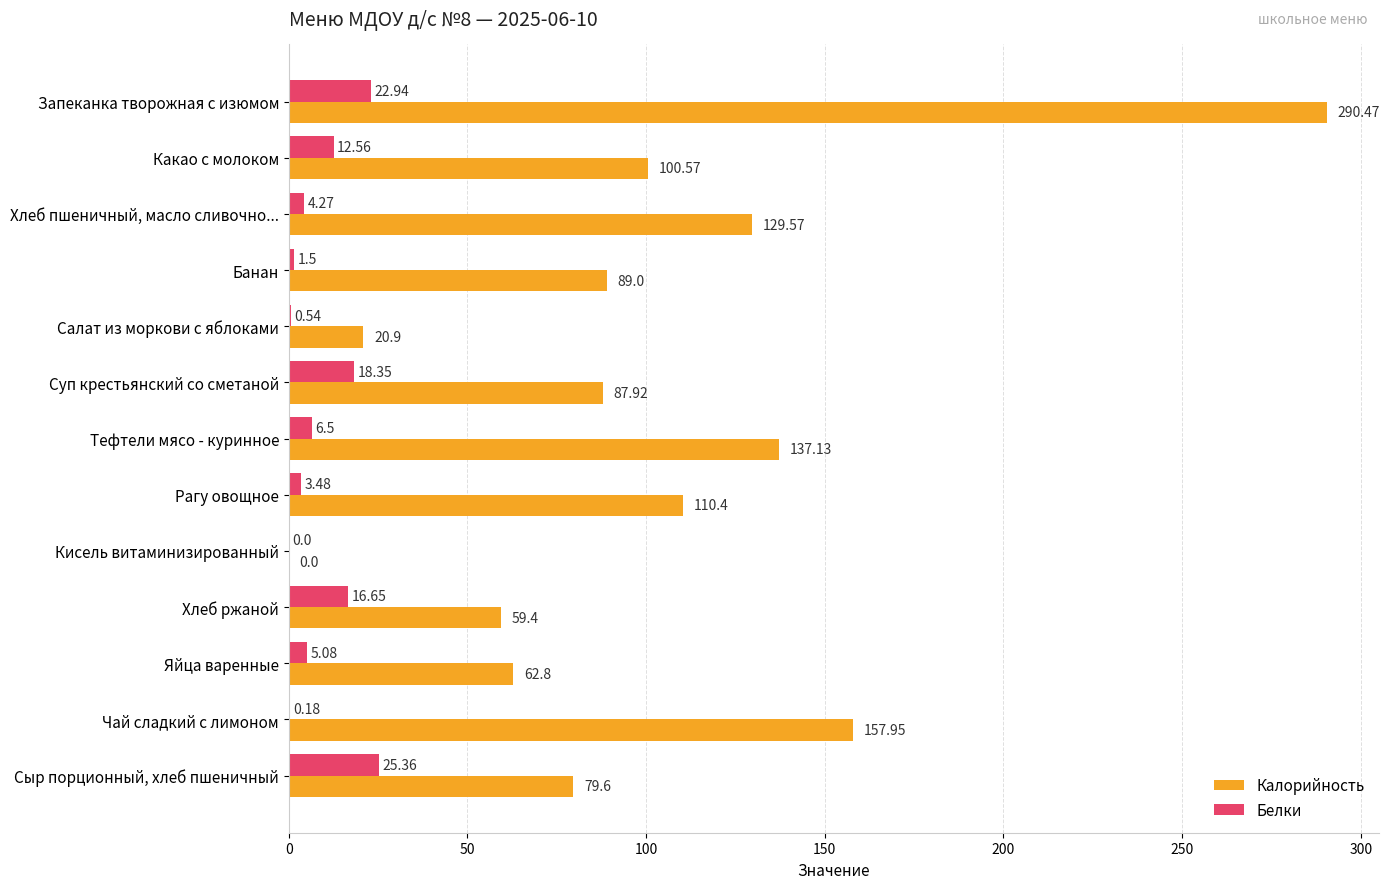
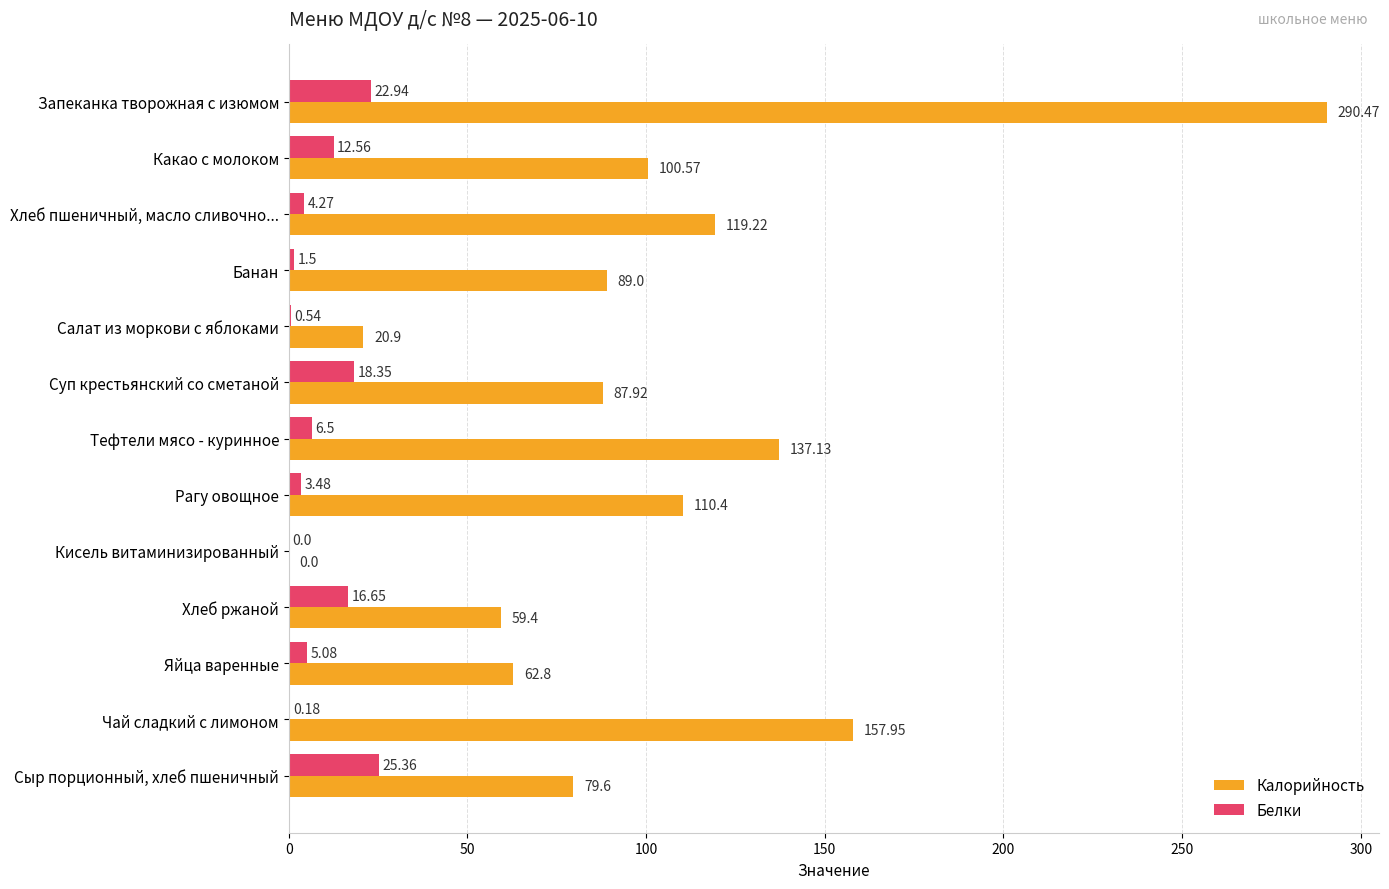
Калорийность, Хлеб пшеничный, масло сливочно...: 129.57 -> 119.22
